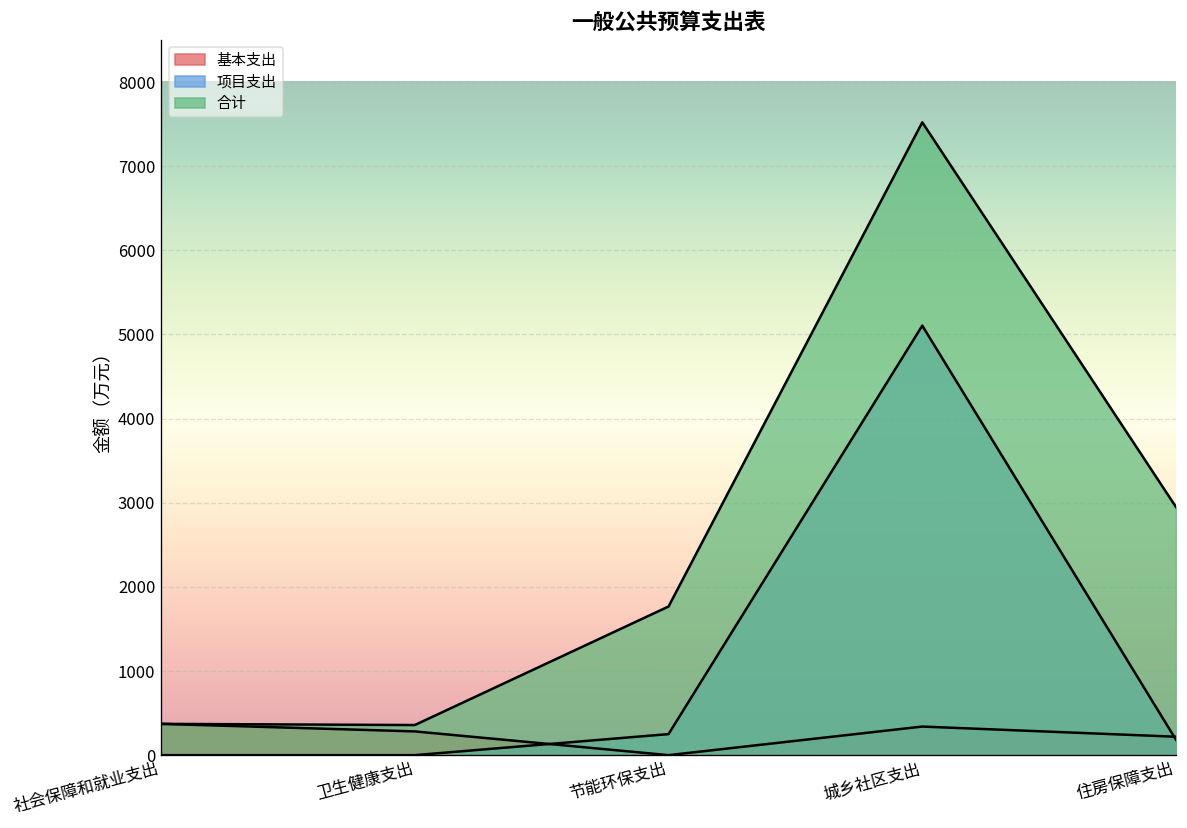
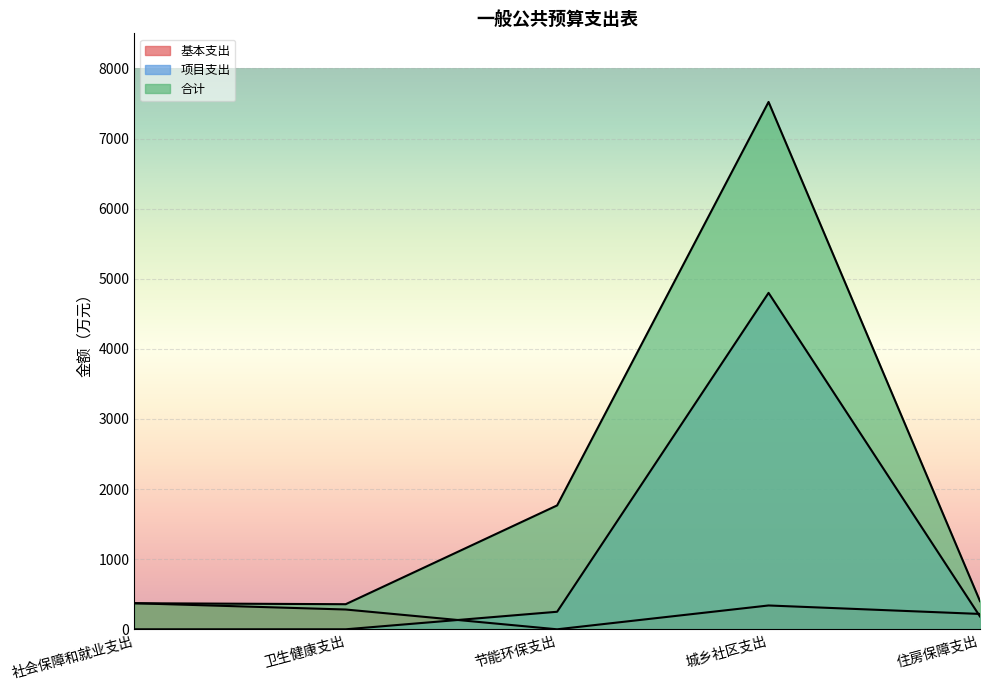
项目支出, 城乡社区支出: 5100 -> 4800
合计, 住房保障支出: 2900 -> 400
